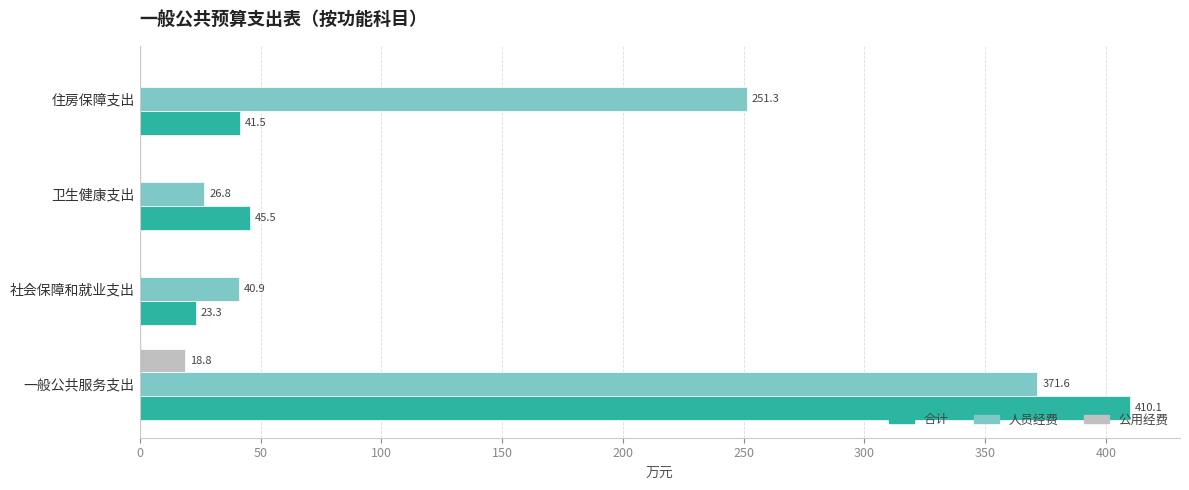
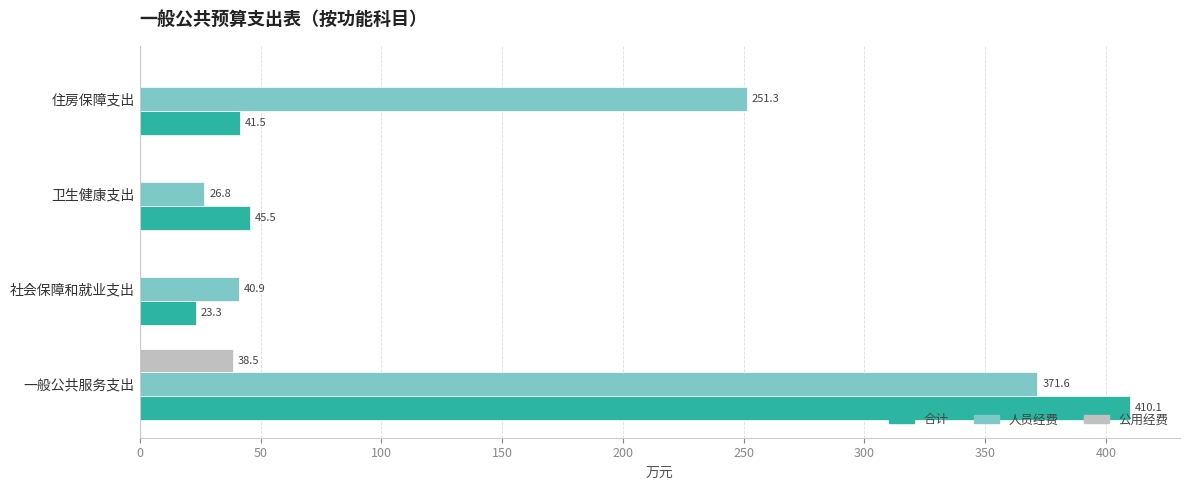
公用经费, 一般公共服务支出: 18.8 -> 38.5
